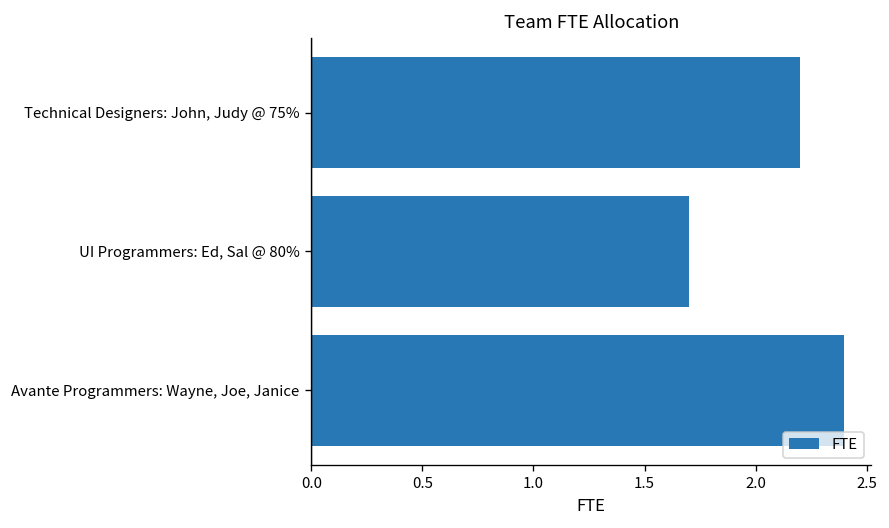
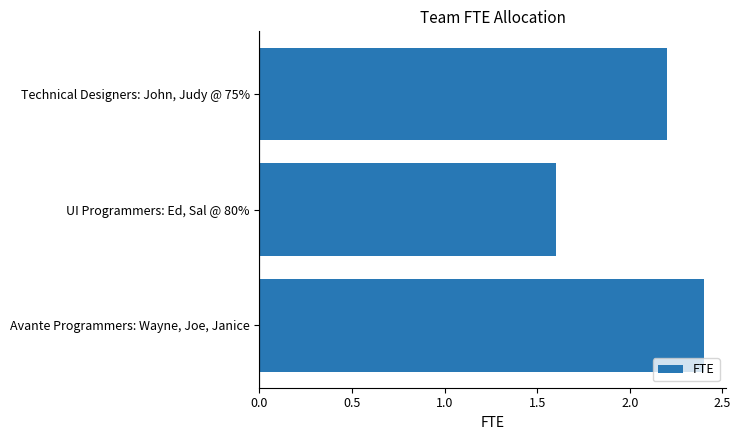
UI Programmers: Ed, Sal @ 80%: 1.7 -> 1.6
